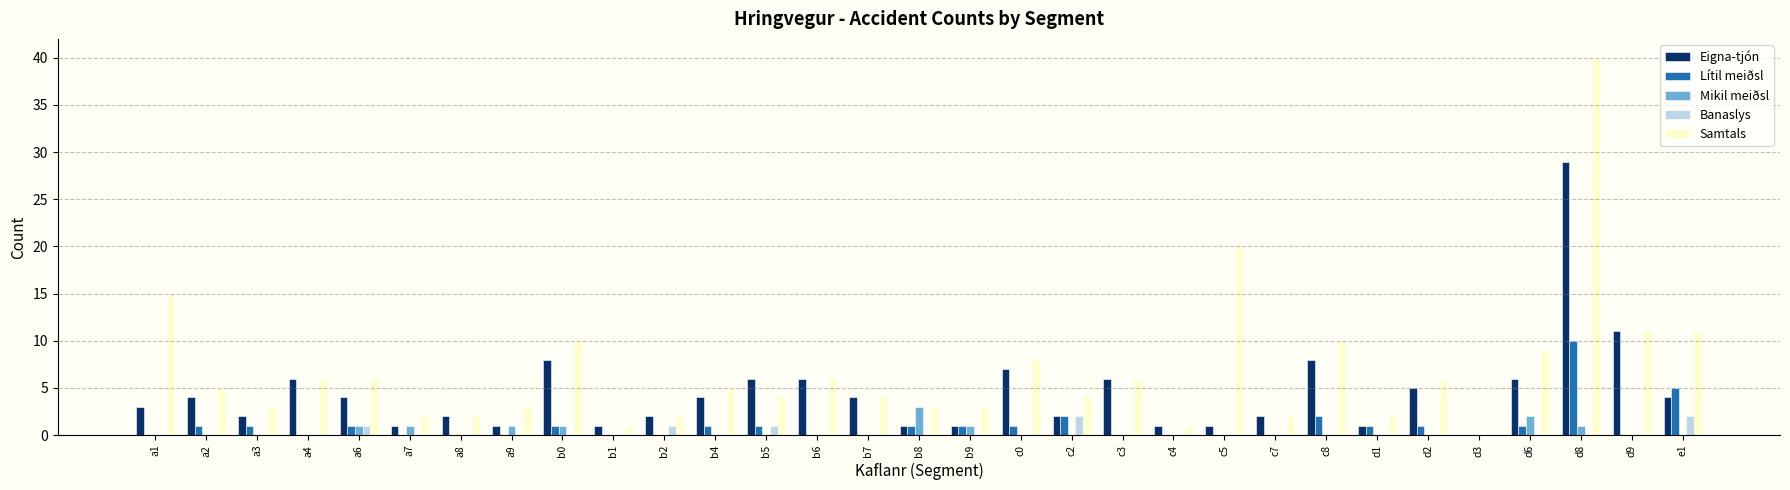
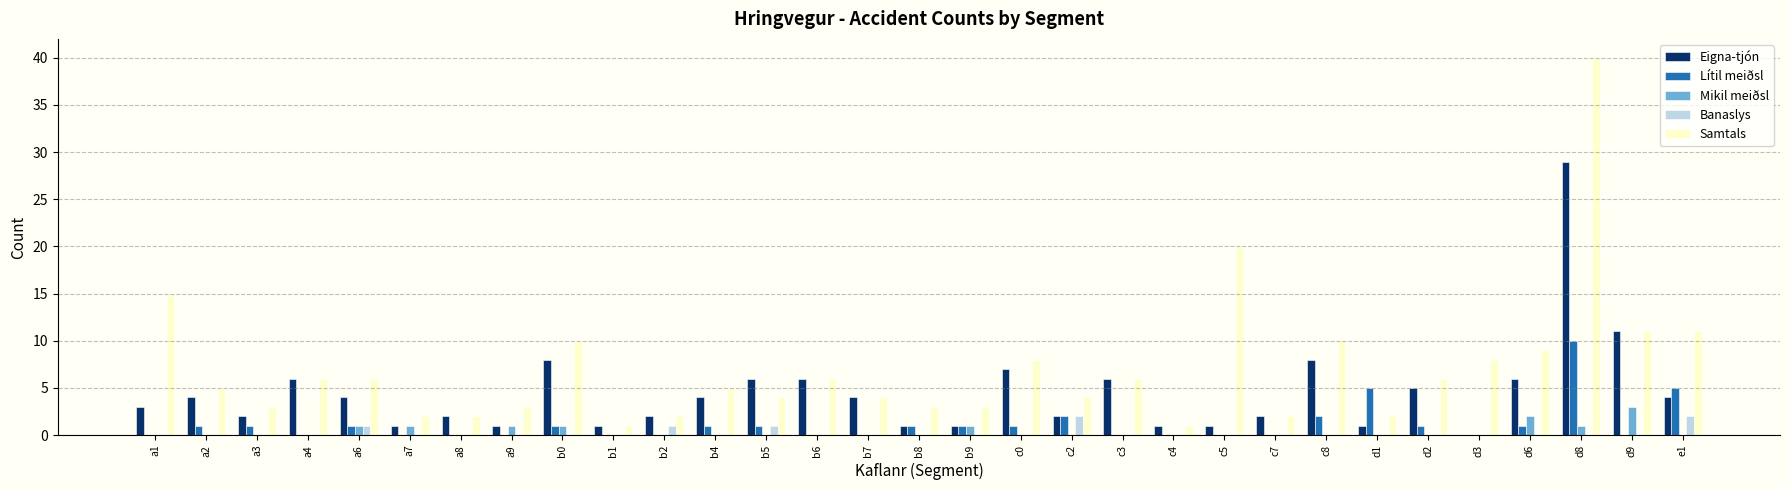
Mikil meiðsl, b8: 3 -> 0
Lítil meiðsl, d1: 1 -> 5
Samtals, d3: 0 -> 8
Mikil meiðsl, d9: 0 -> 3
